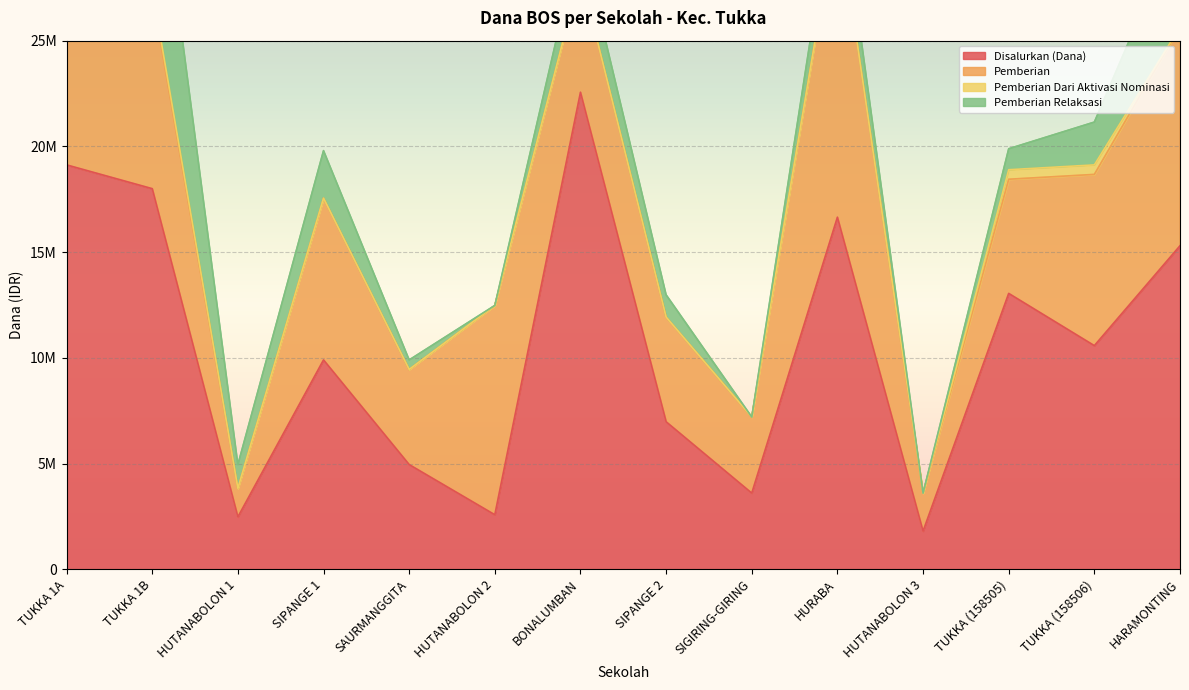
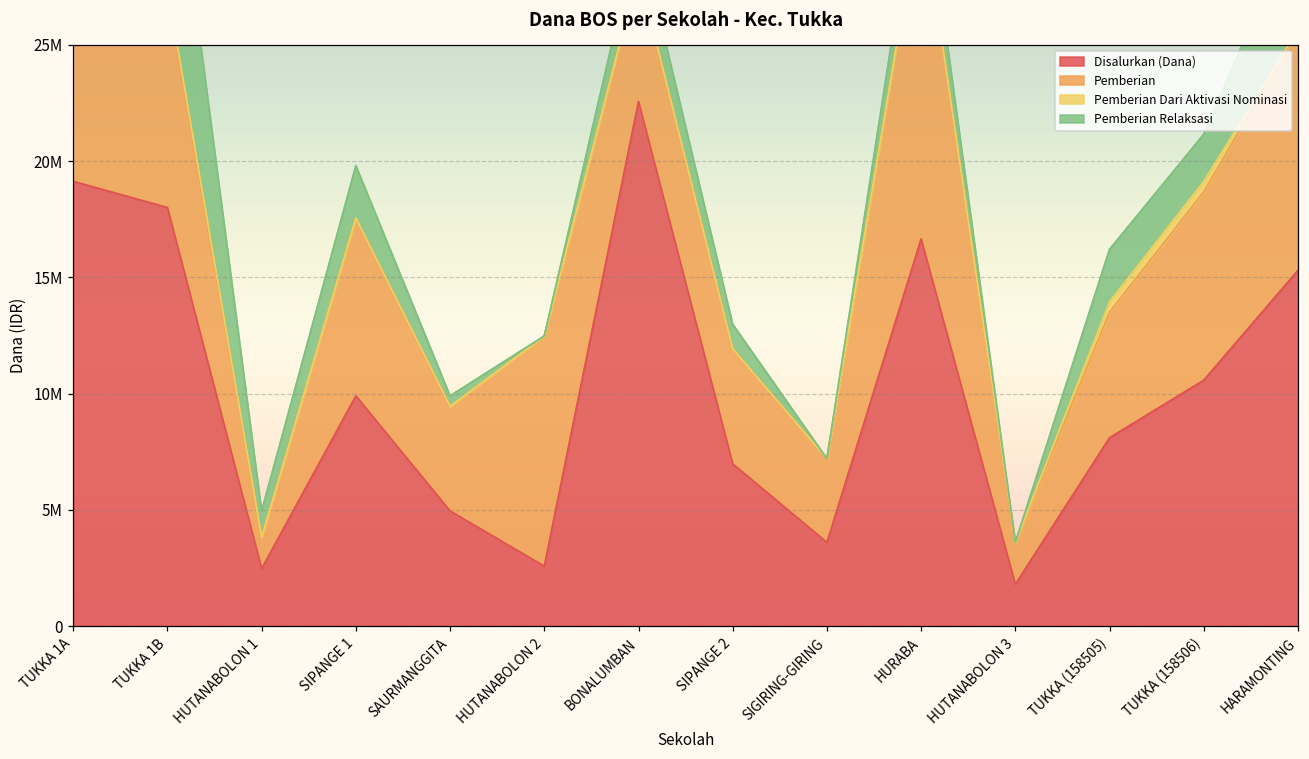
Disalurkan (Dana), TUKKA (158505): 13000000 -> 8100000
Pemberian Relaksasi, TUKKA (158505): 1000000 -> 2300000
